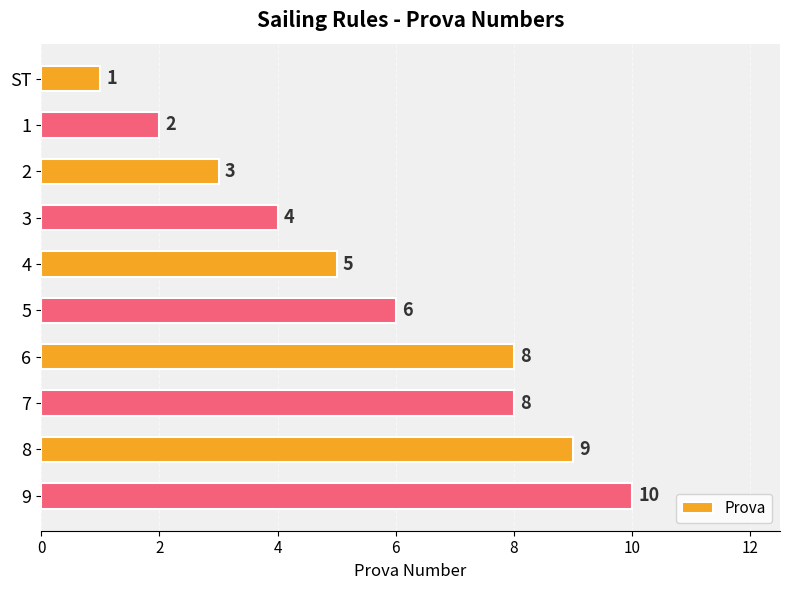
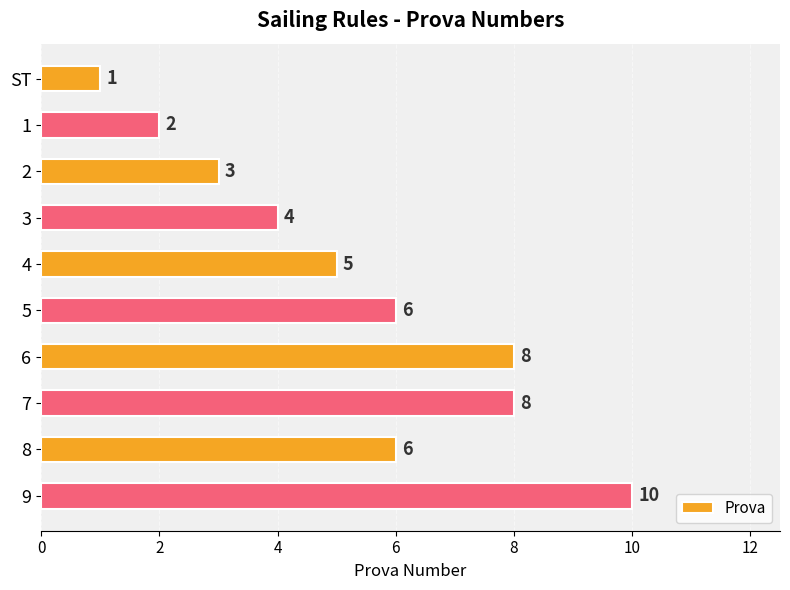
8: 9 -> 6
